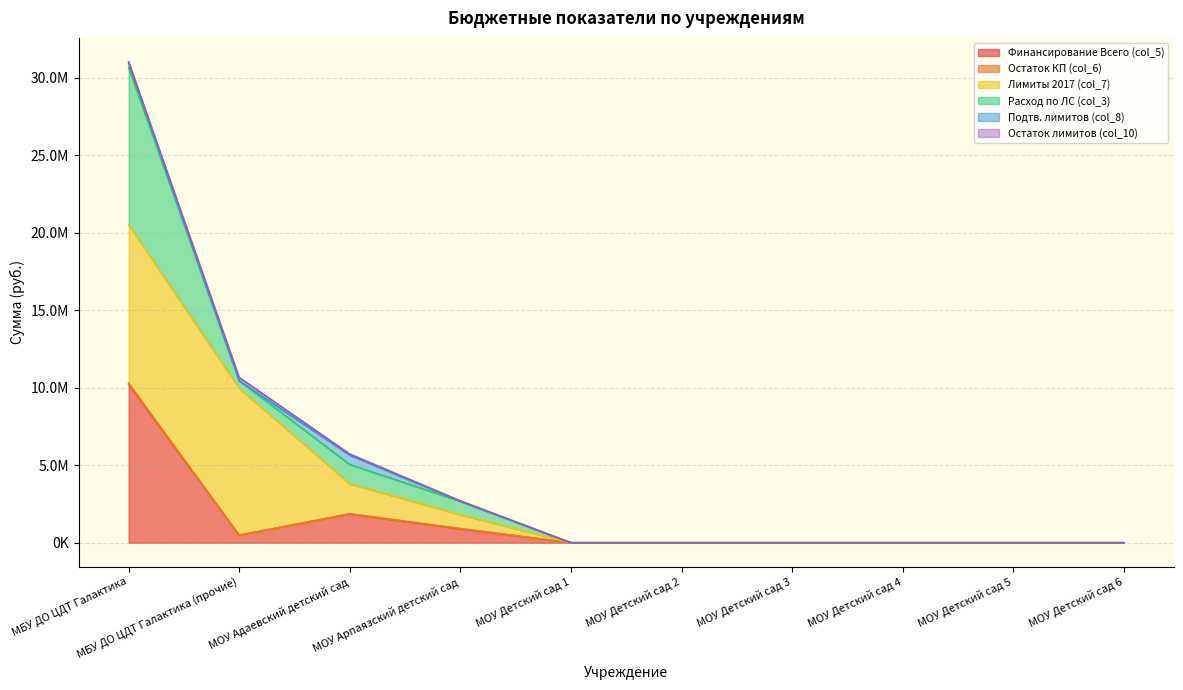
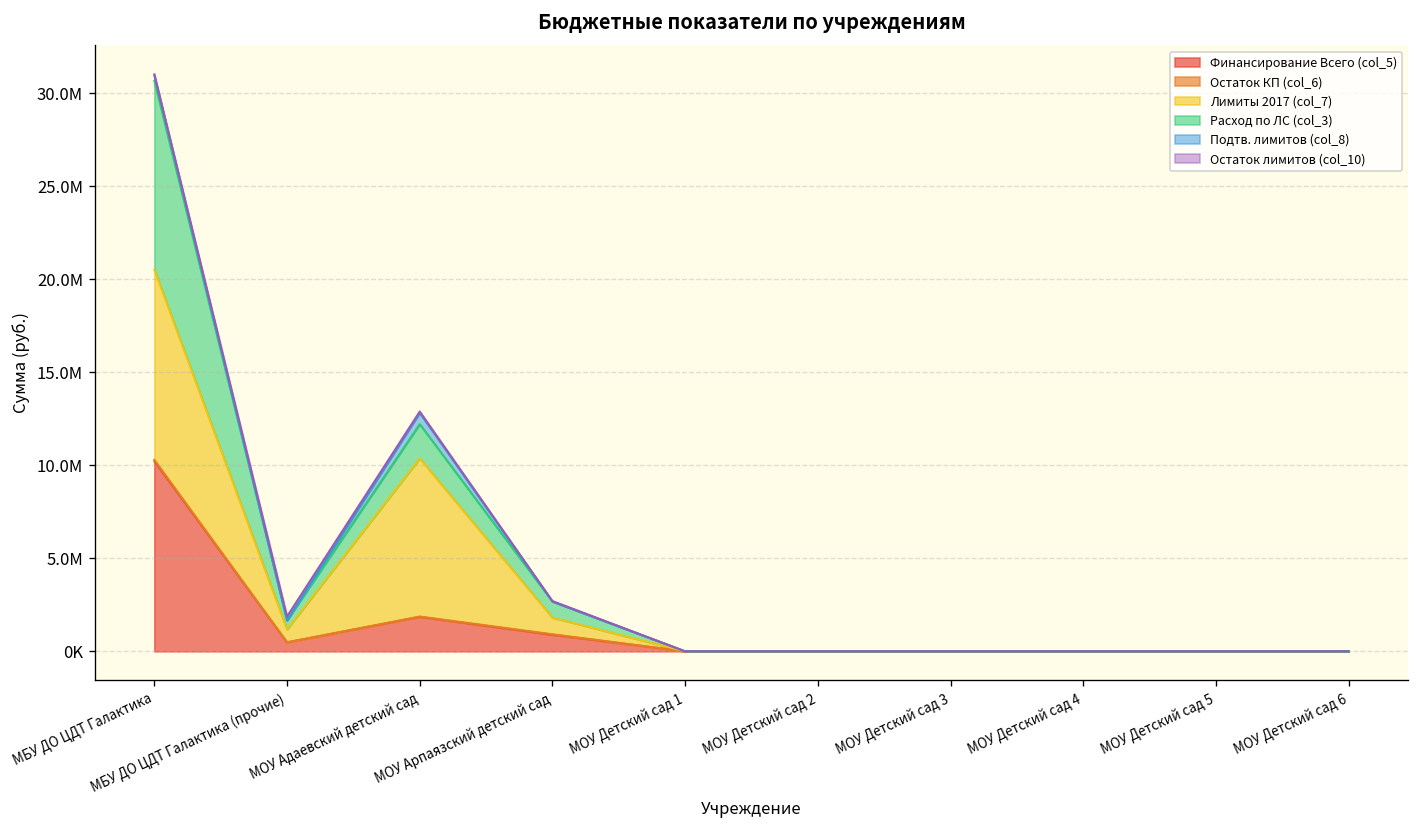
Лимиты 2017 (col_7), МБУ ДО ЦДТ Галактика (прочие): 9500000 -> 700000
Лимиты 2017 (col_7), МОУ Адаевский детский сад: 1900000 -> 8500000
Расход по ЛС (col_3), МОУ Адаевский детский сад: 1200000 -> 1800000
